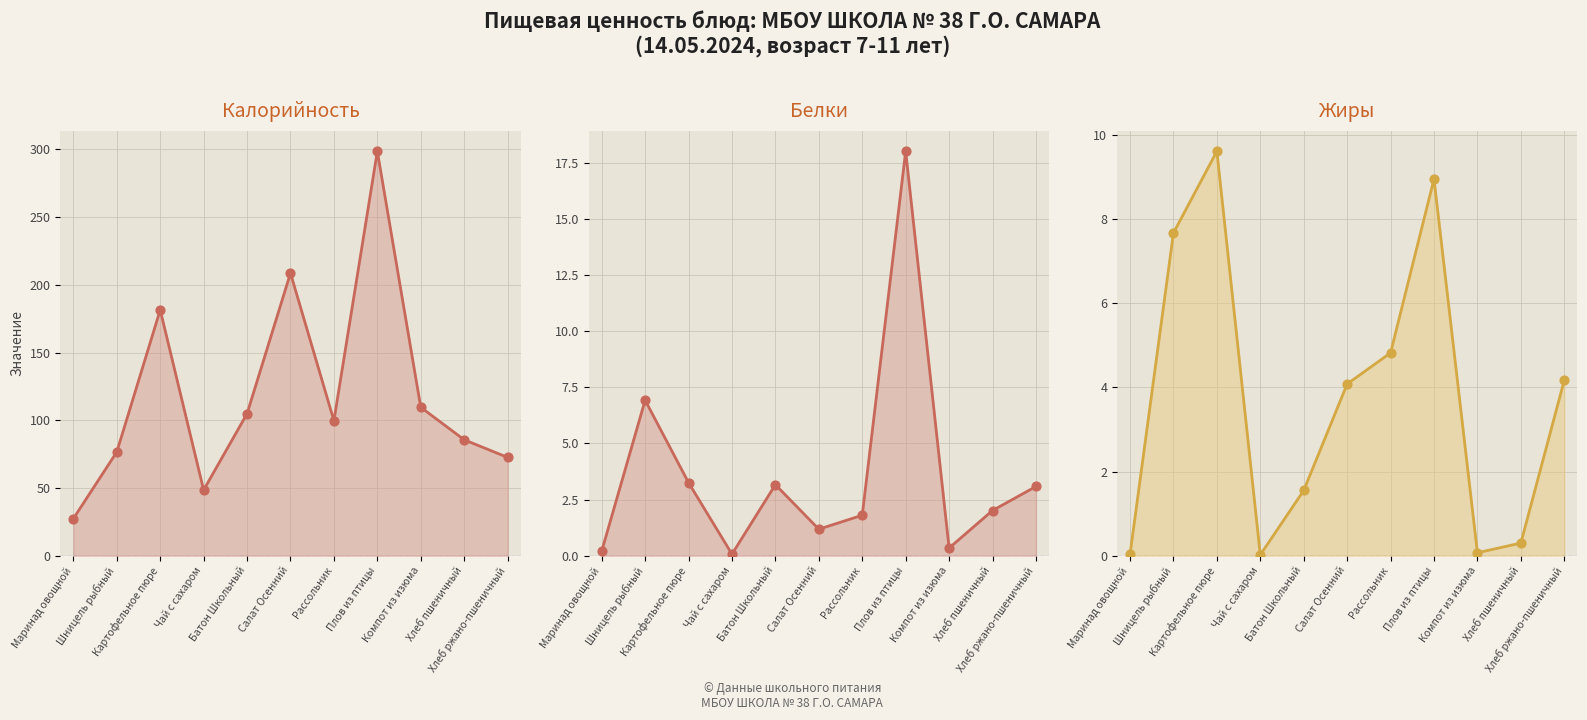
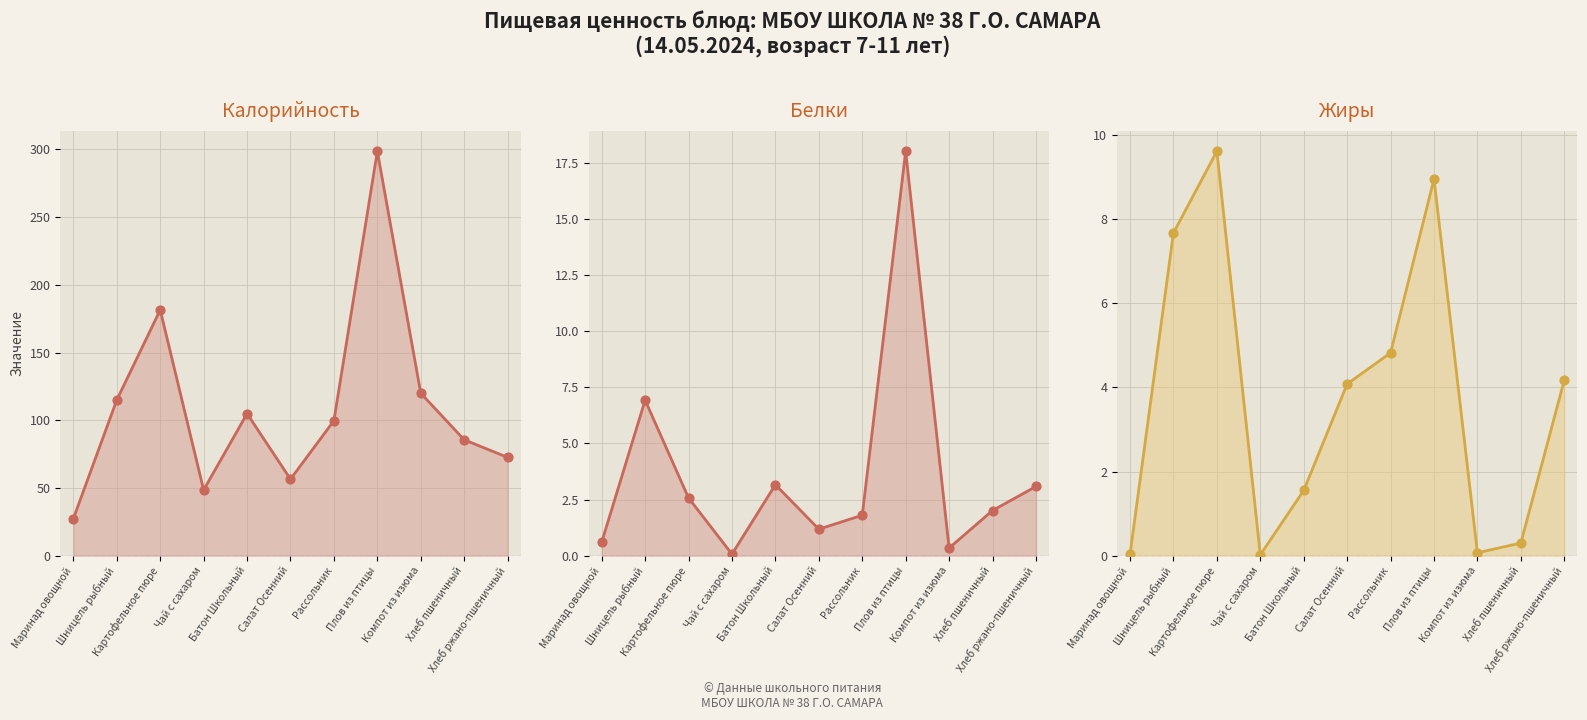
Калорийность, Шницель рыбный: 77 -> 115
Калорийность, Салат Осенний: 209 -> 57
Калорийность, Компот из изюма: 110 -> 120
Белки, Маринад овощной: 0.2 -> 0.6
Белки, Картофельное пюре: 3.3 -> 2.6
